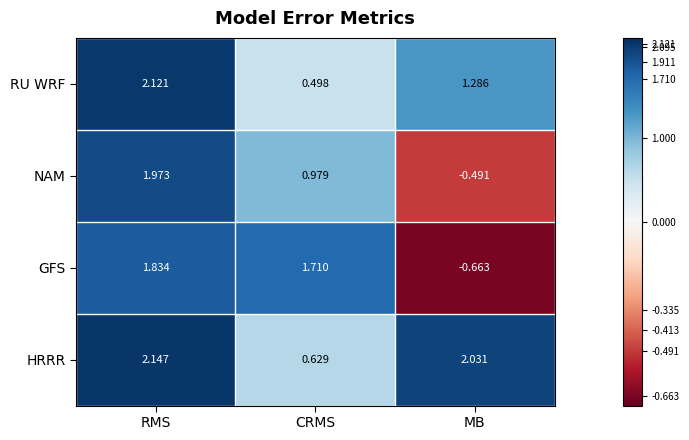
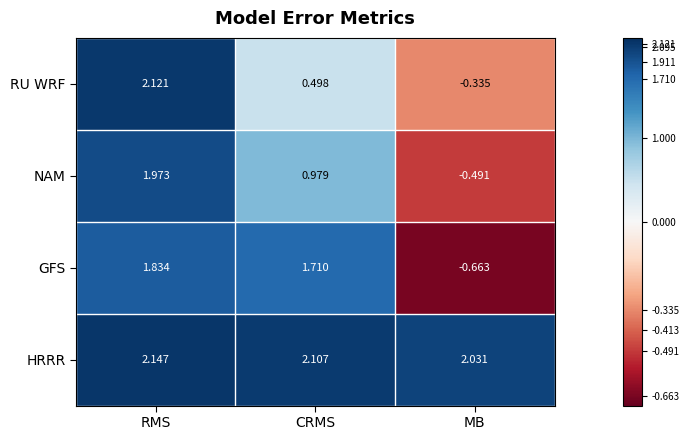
RU WRF, MB: 1.286 -> -0.335
HRRR, CRMS: 0.629 -> 2.107
